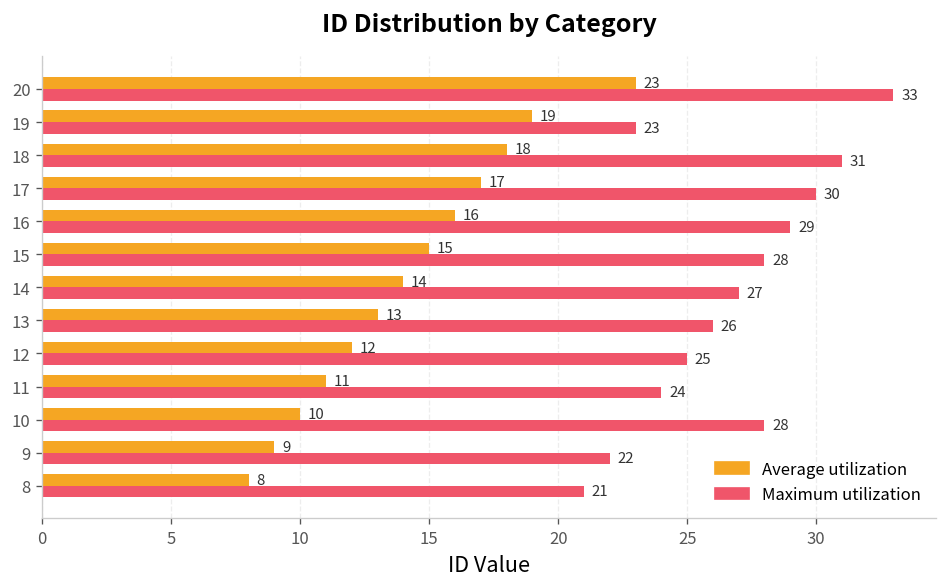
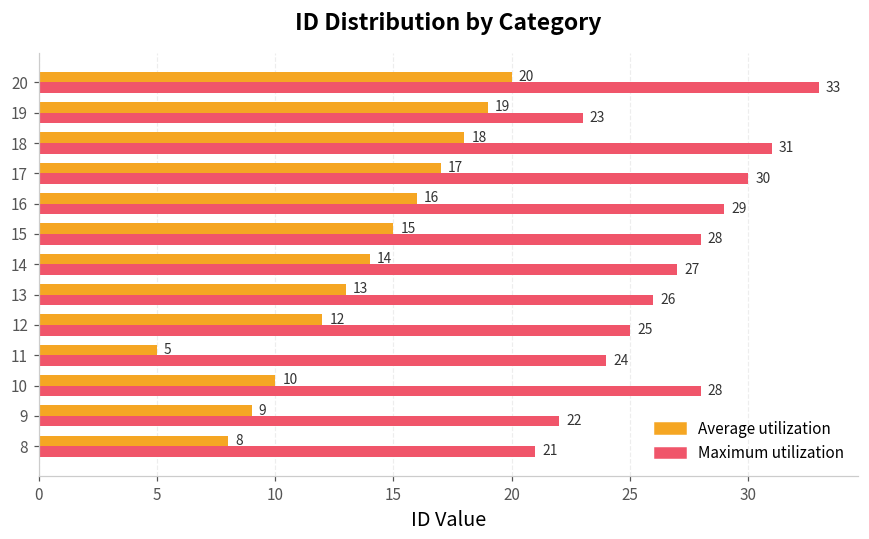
Average utilization, 20: 23 -> 20
Average utilization, 11: 11 -> 5
